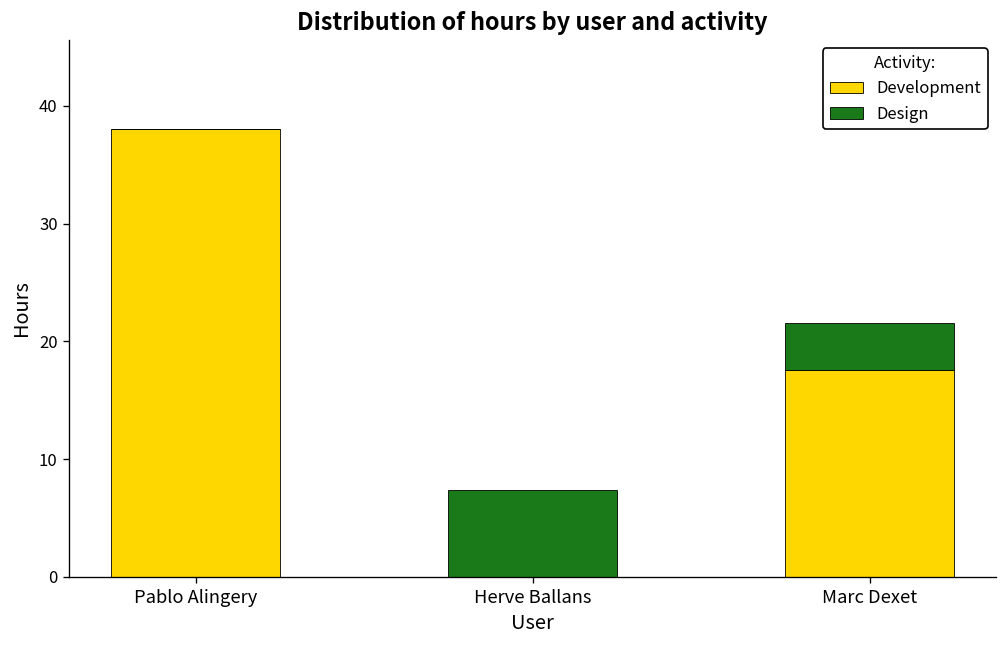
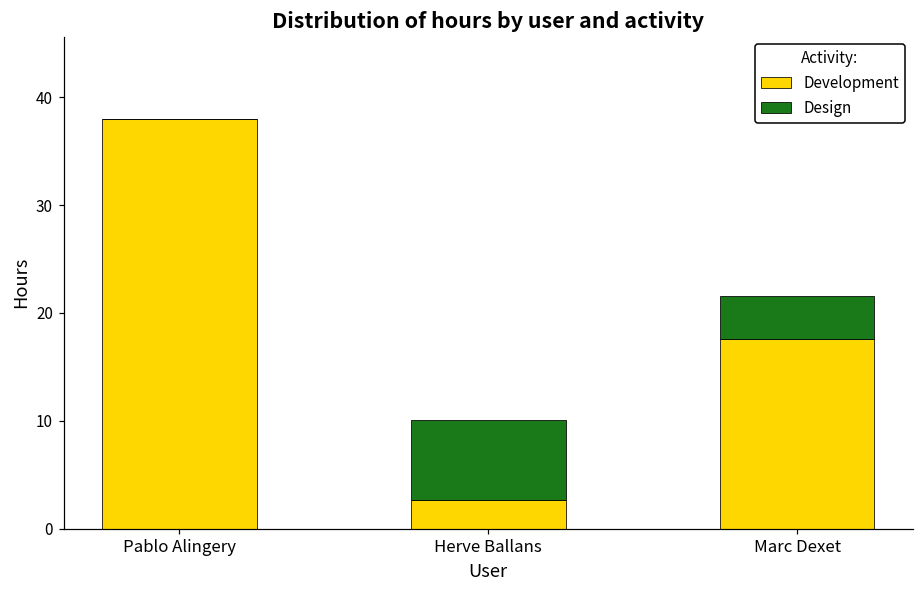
Development, Herve Ballans: 0 -> 3
